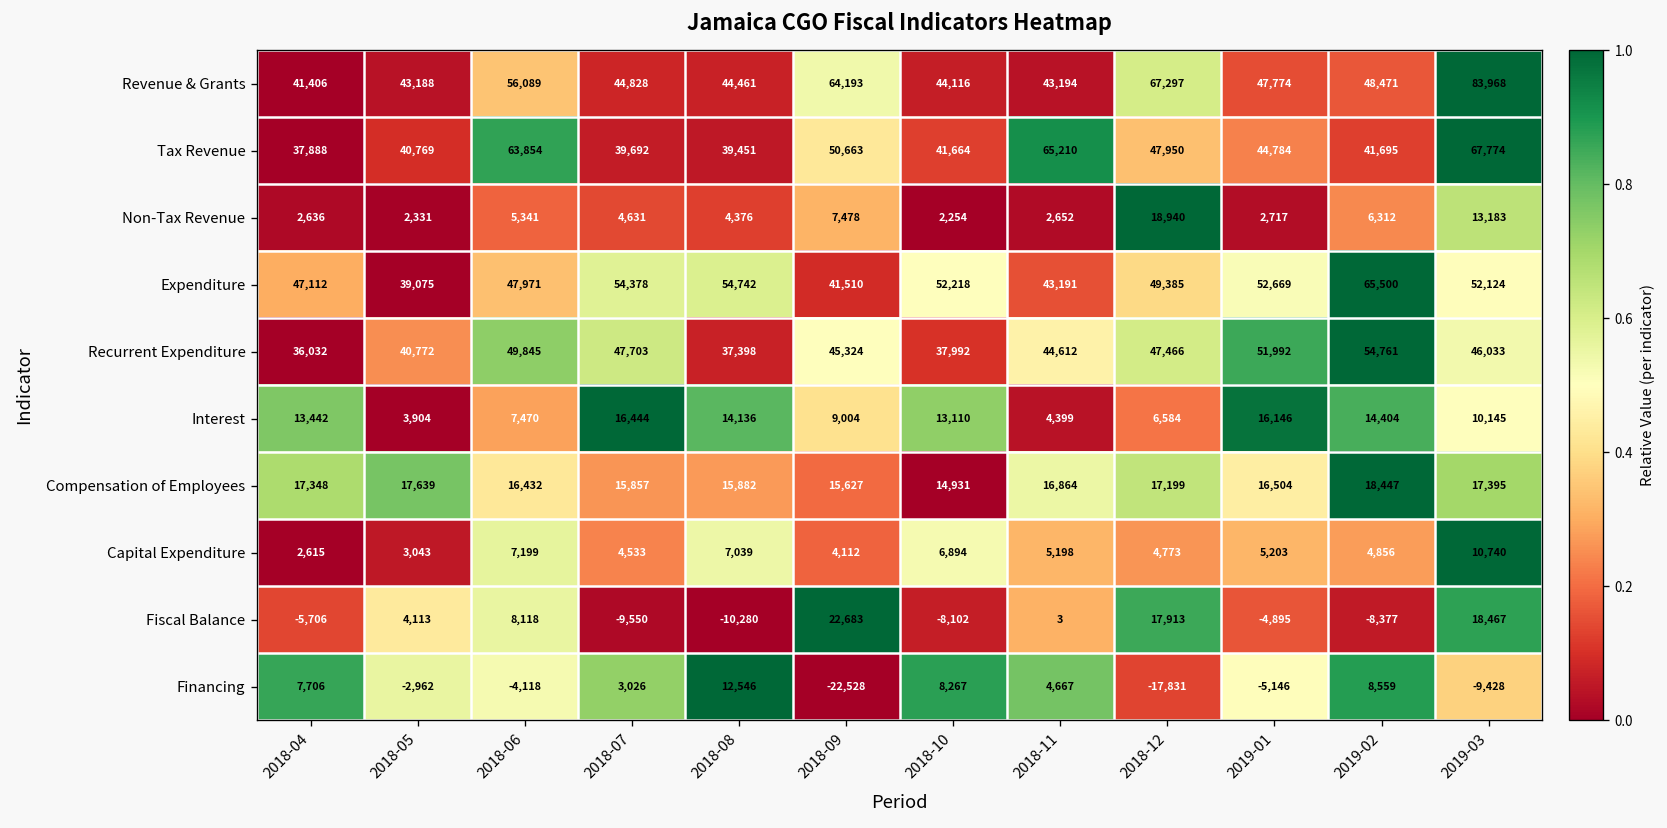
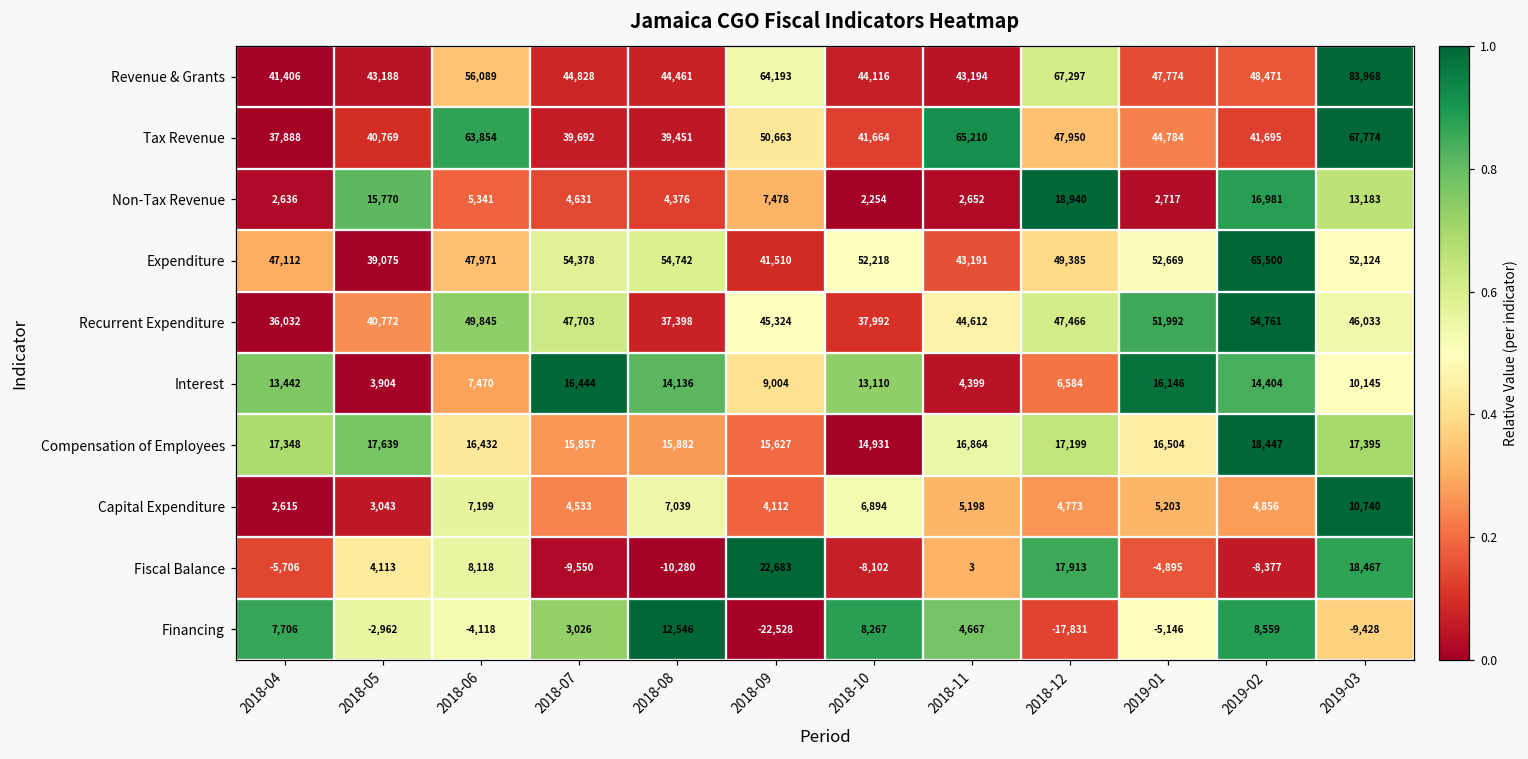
Non-Tax Revenue, 2018-05: 2,331 -> 15,770
Non-Tax Revenue, 2019-02: 6,312 -> 16,981
